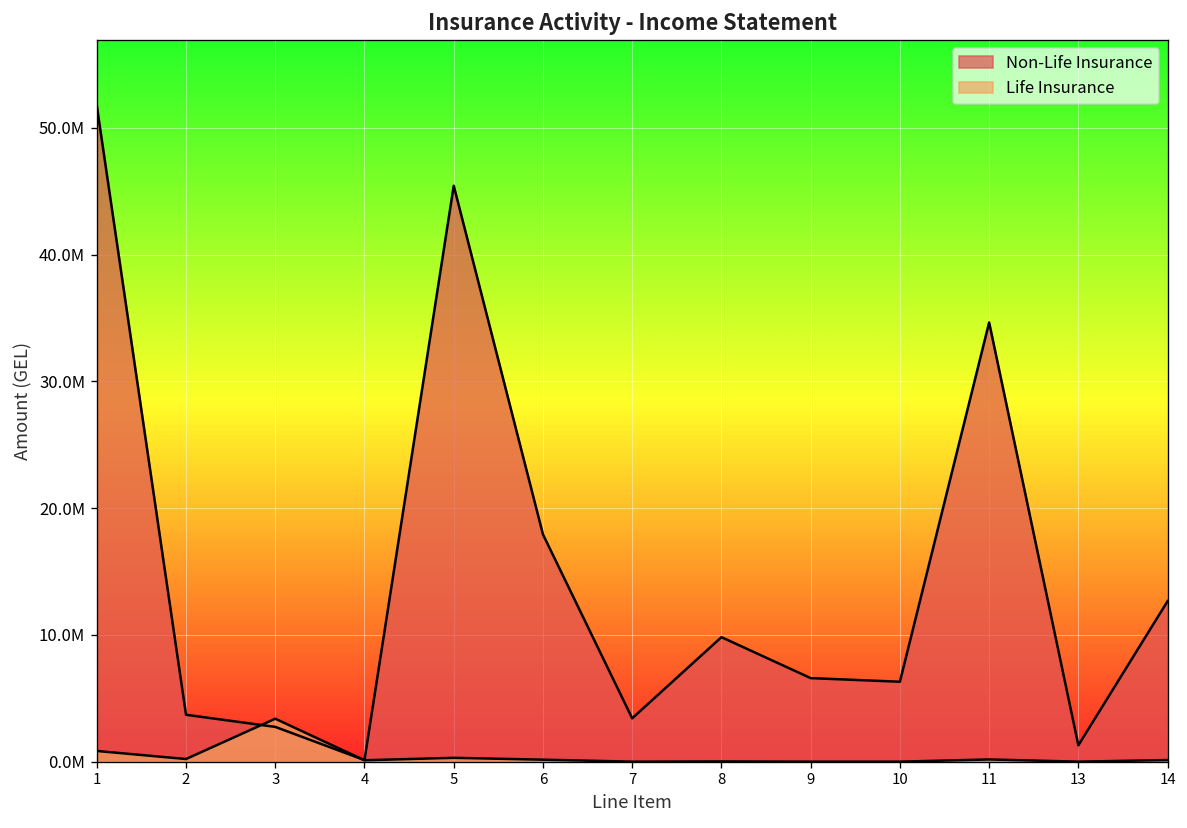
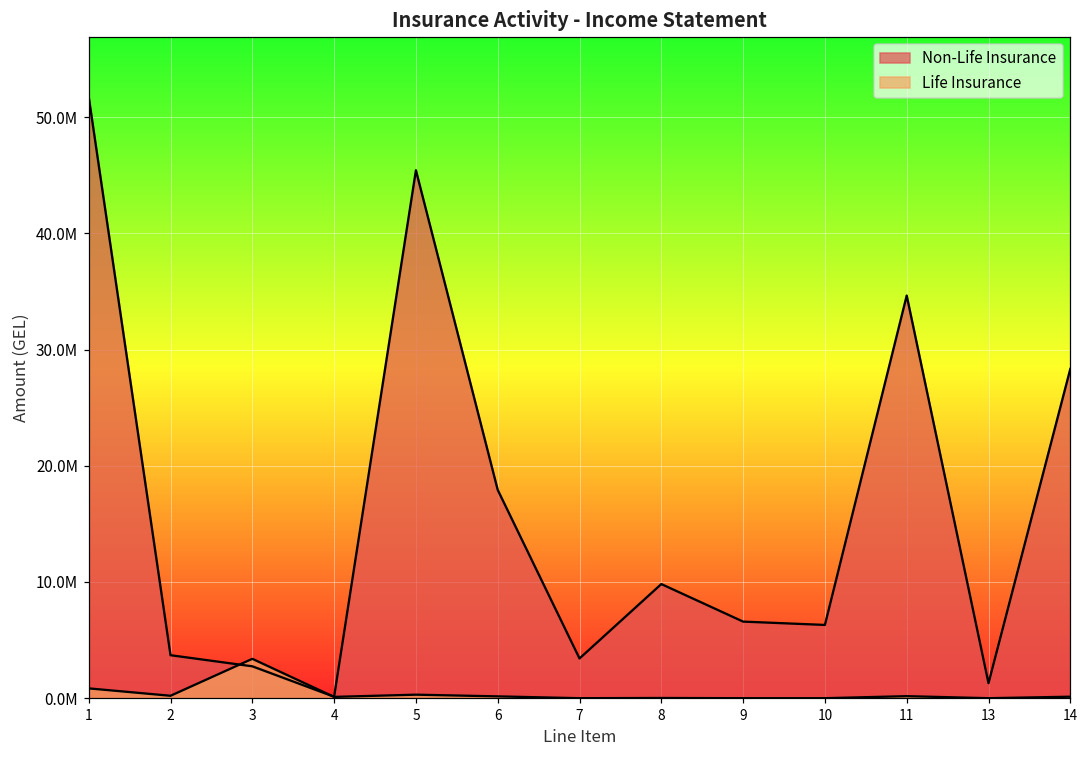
Non-Life Insurance, 14: 12700000 -> 28300000
